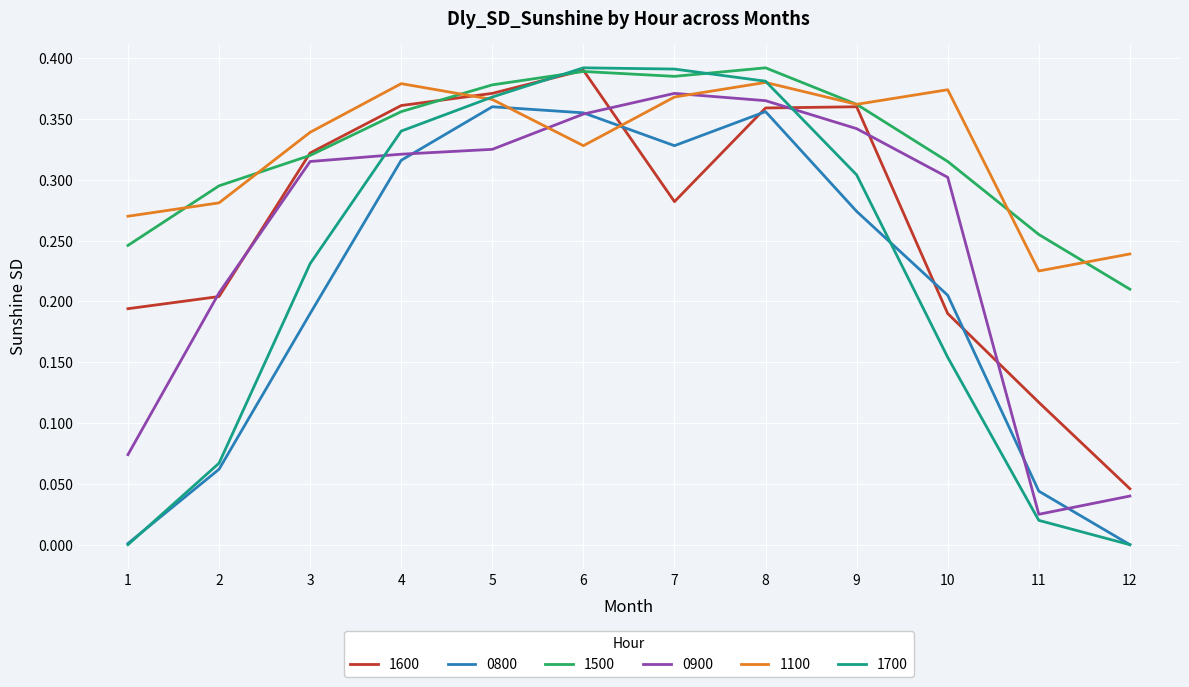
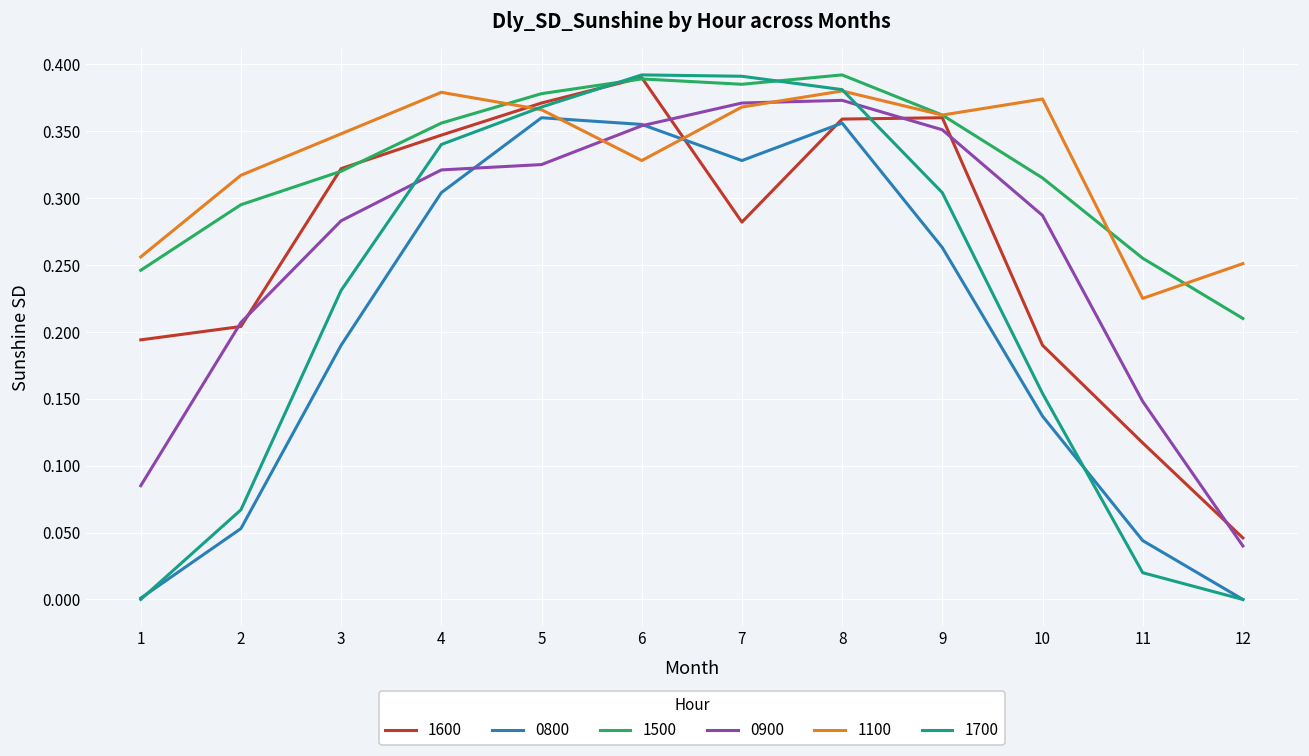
0900, 1: 0.074 -> 0.085
1100, 1: 0.270 -> 0.256
0800, 2: 0.062 -> 0.053
1100, 2: 0.281 -> 0.317
0900, 3: 0.315 -> 0.283
1100, 3: 0.339 -> 0.348
1600, 4: 0.361 -> 0.347
0800, 4: 0.316 -> 0.304
0900, 8: 0.365 -> 0.373
0800, 9: 0.274 -> 0.263
0900, 9: 0.342 -> 0.351
0800, 10: 0.205 -> 0.137
0900, 10: 0.302 -> 0.287
0900, 11: 0.025 -> 0.148
1100, 12: 0.239 -> 0.251
